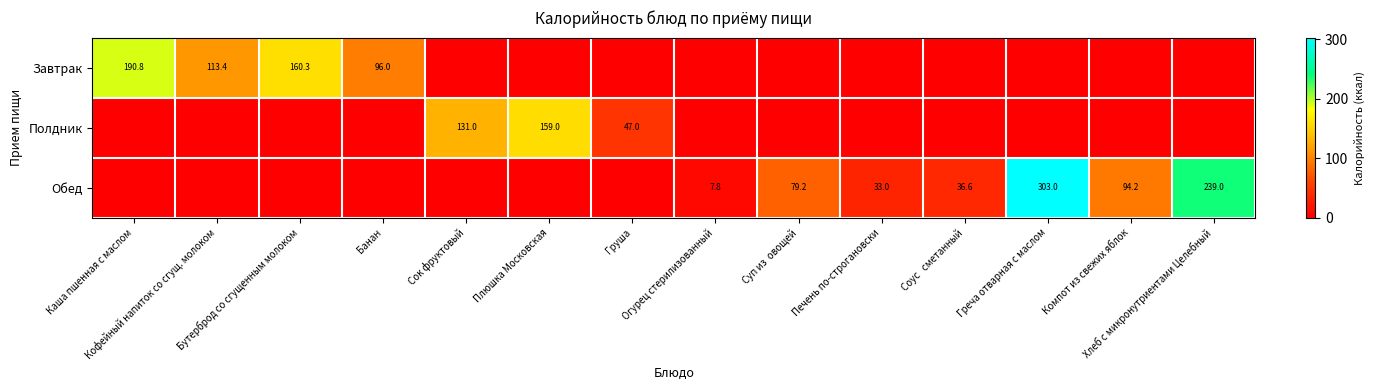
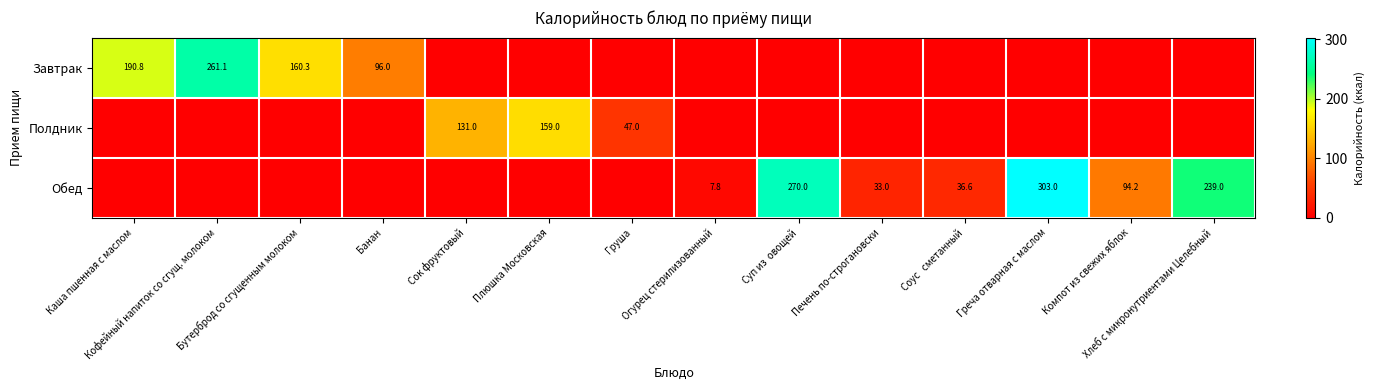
Завтрак, Кофейный напиток со сгущ. молоком: 113.4 -> 261.1
Обед, Суп из овощей: 79.2 -> 270.0
